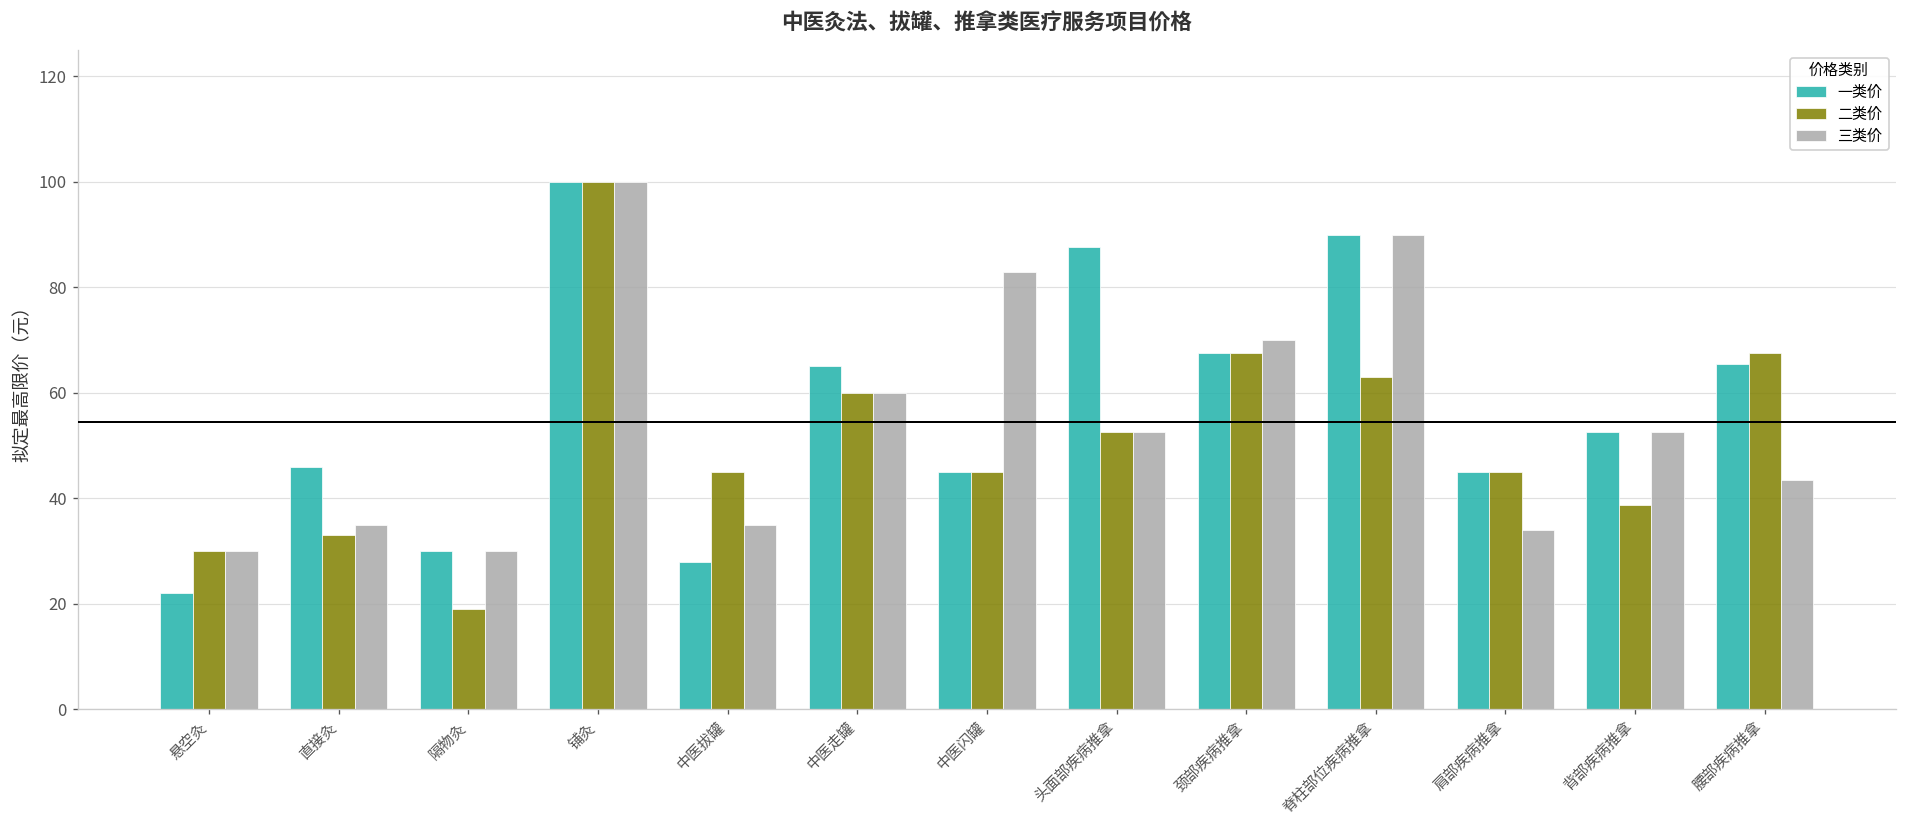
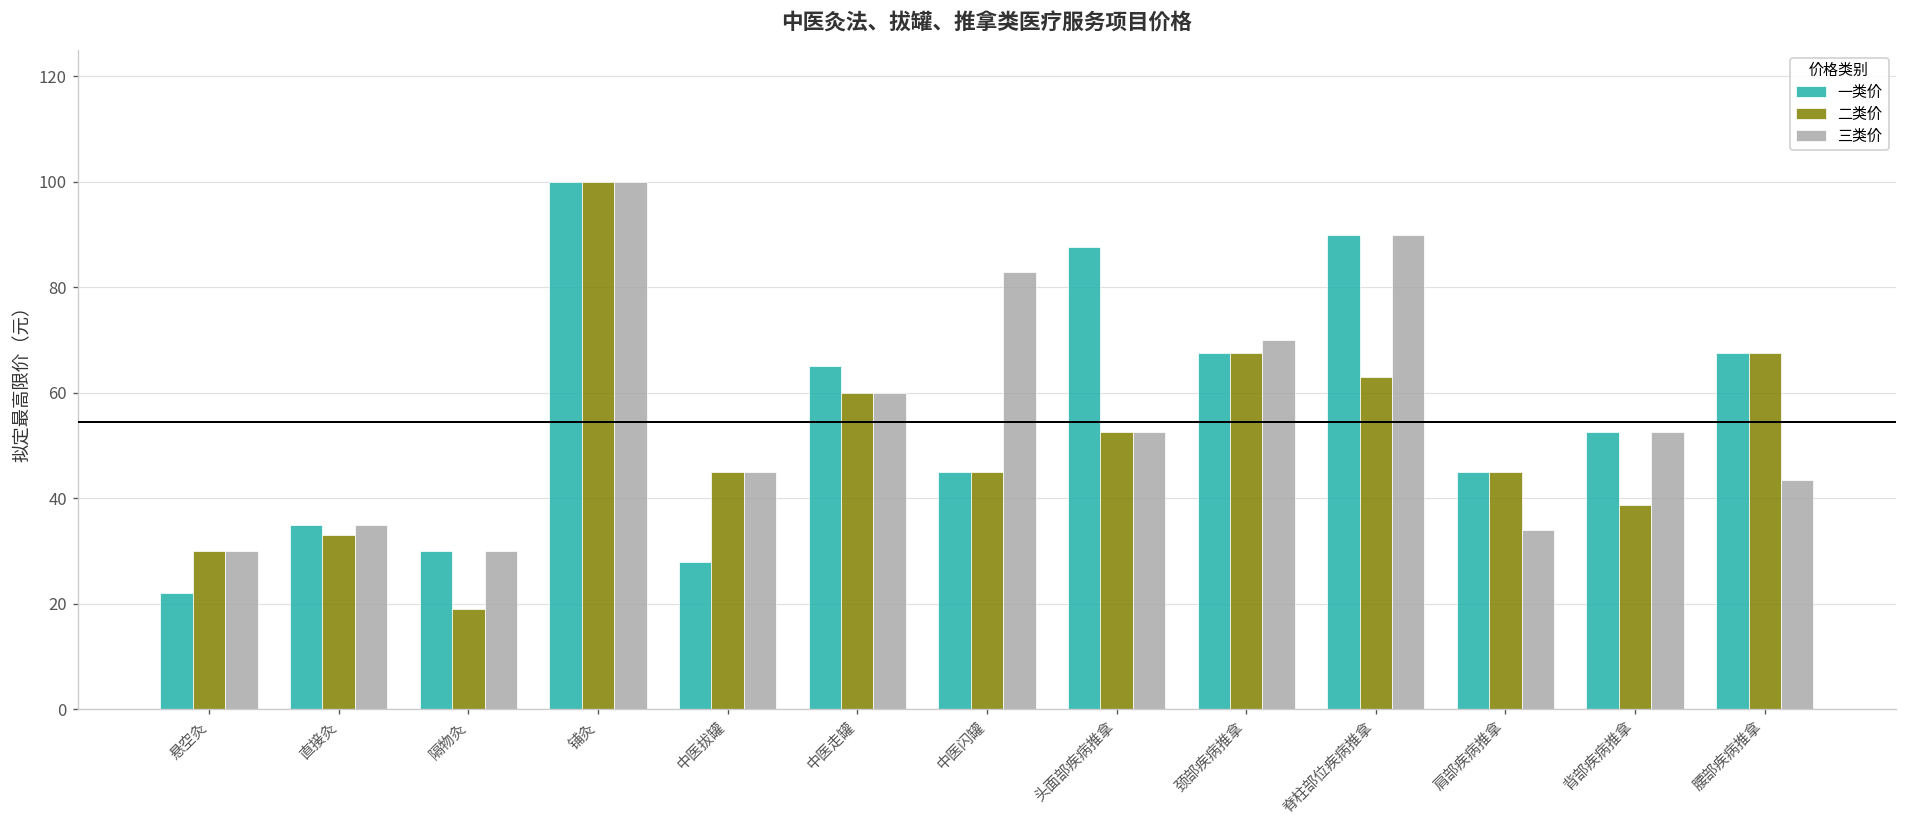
一类价, 直接灸: 46 -> 35
三类价, 中医拔罐: 35 -> 45
一类价, 腰部疾病推拿: 66 -> 68
